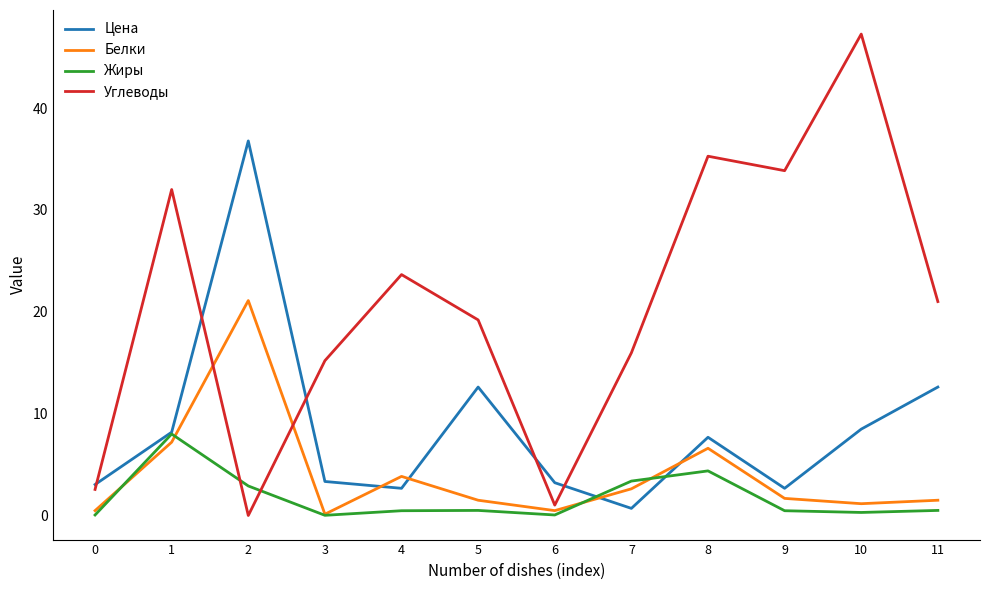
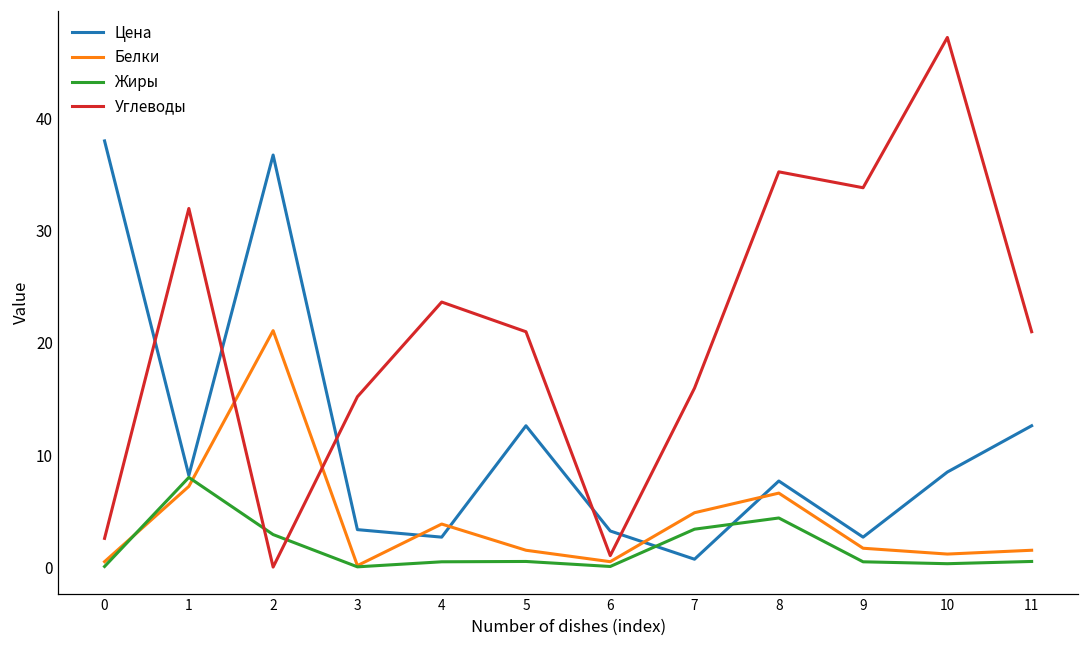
Цена, 0: 3.0 -> 38.0
Углеводы, 5: 19.2 -> 21.0
Белки, 7: 2.6 -> 4.9
